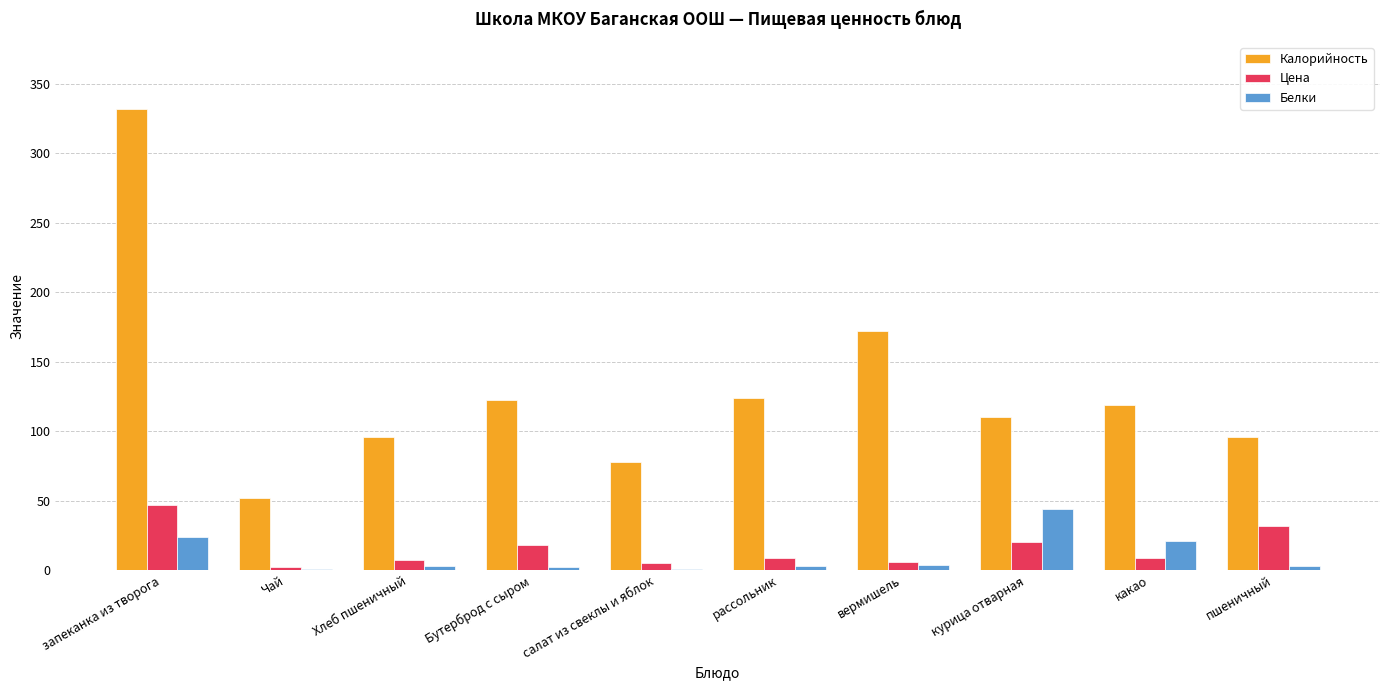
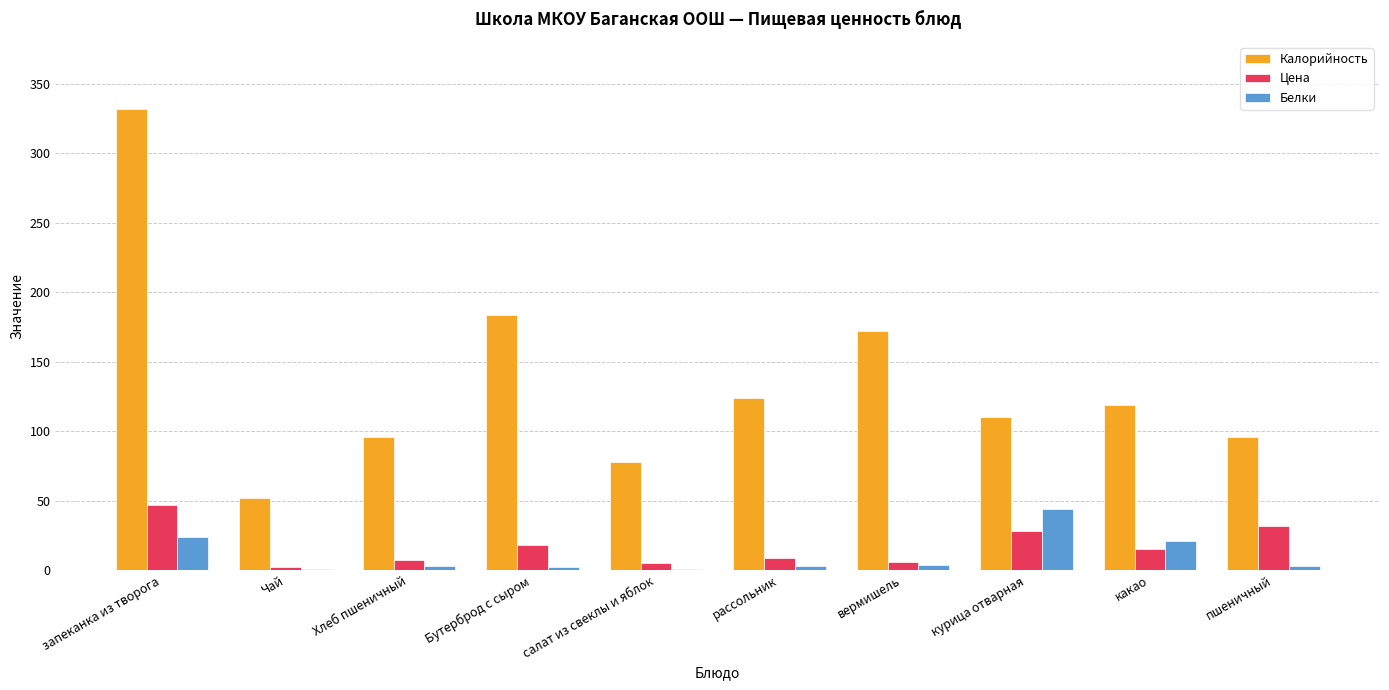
Калорийность, Бутерброд с сыром: 122 -> 184
Цена, курица отварная: 20 -> 28
Цена, какао: 9 -> 15
